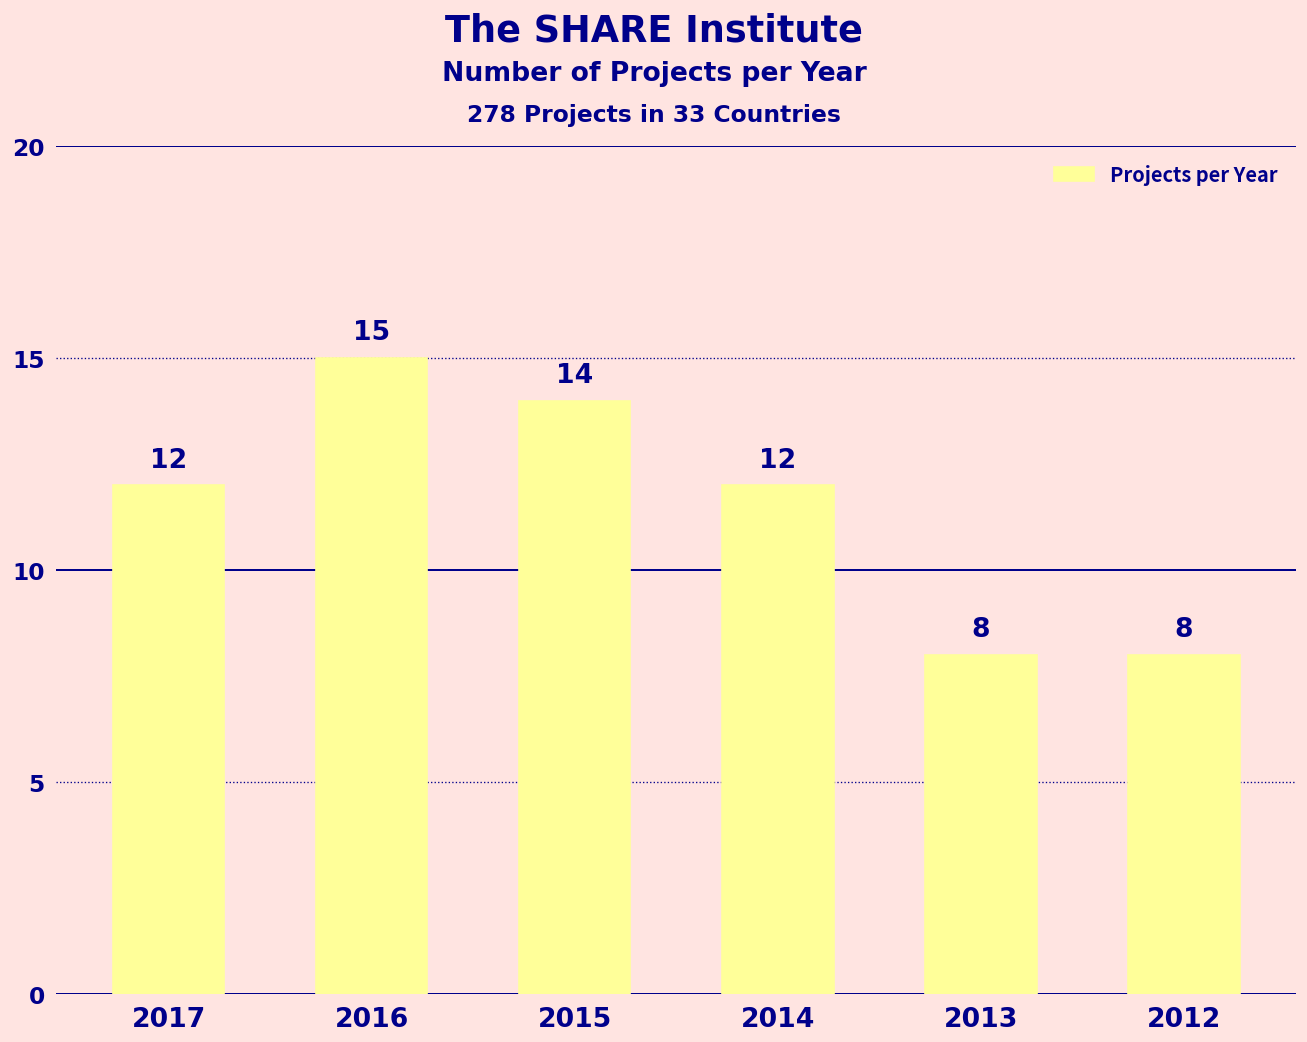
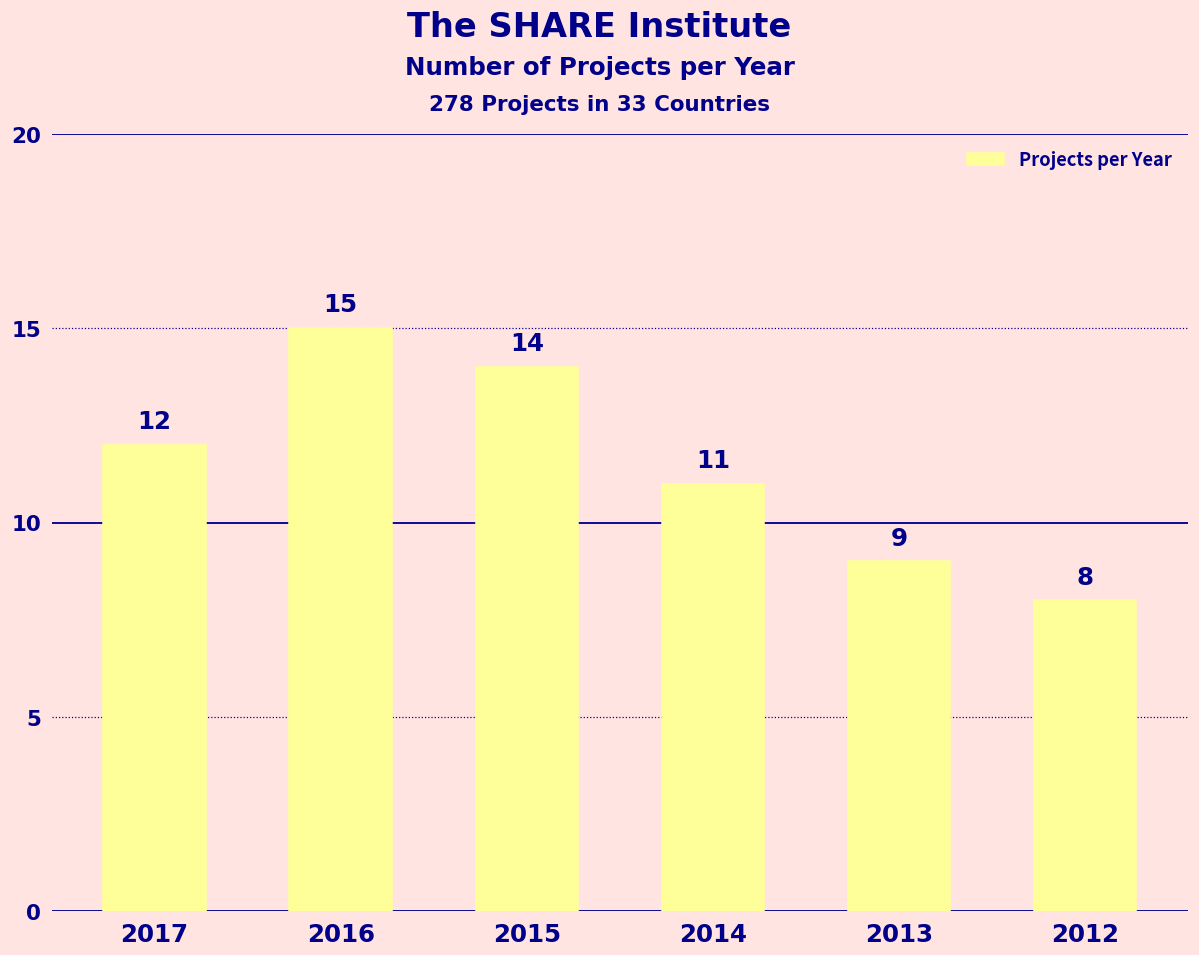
2014: 12 -> 11
2013: 8 -> 9
